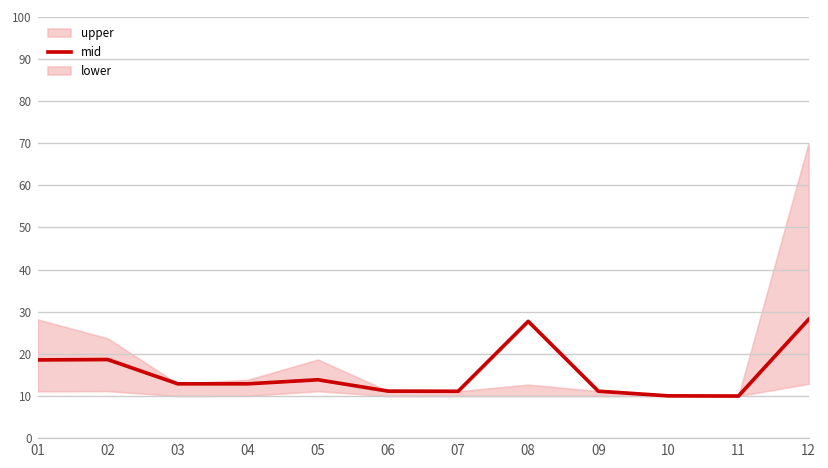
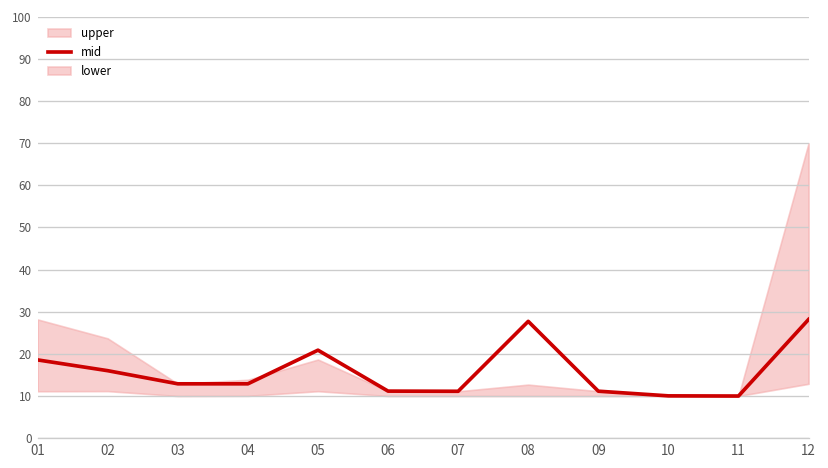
mid, 02: 19 -> 16
mid, 05: 14 -> 21
